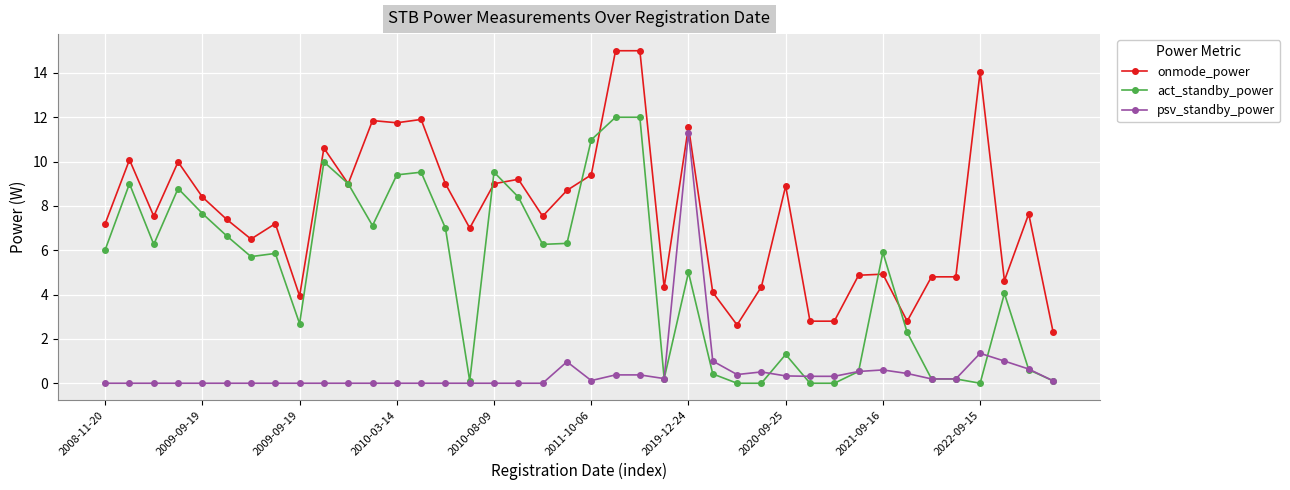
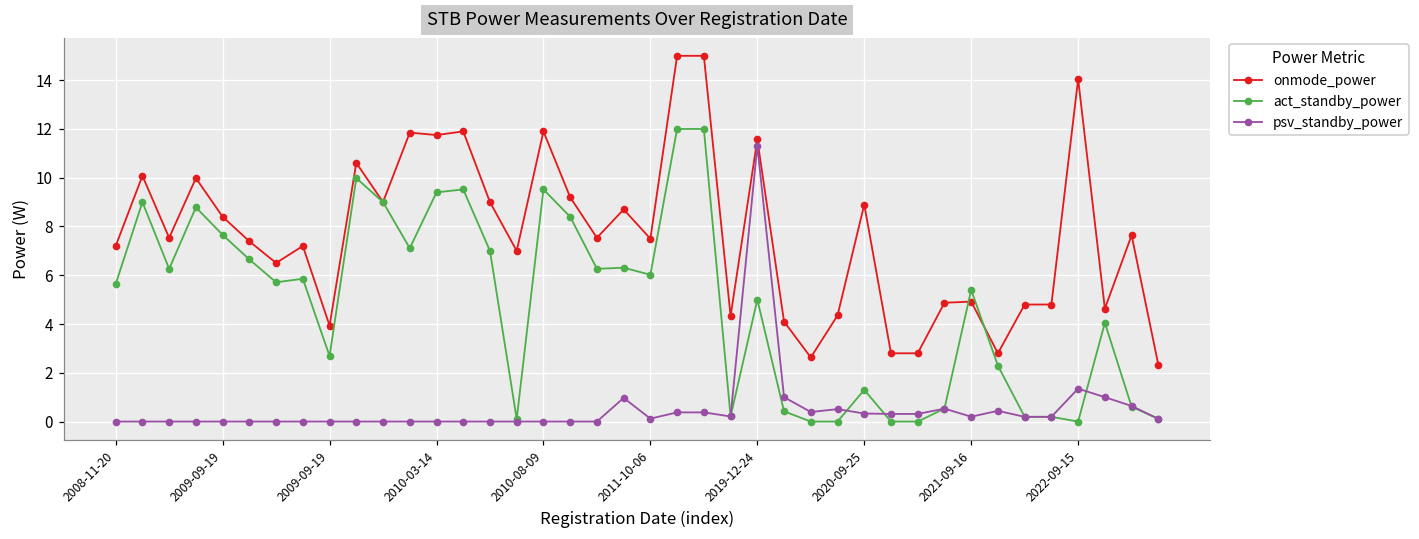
act_standby_power, 2008-11-20: 6.0 -> 5.6
onmode_power, 2010-08-09: 9.0 -> 11.9
onmode_power, 2011-10-06: 9.4 -> 7.5
act_standby_power, 2011-10-06: 11.0 -> 6.0
act_standby_power, 2021-09-16: 5.9 -> 5.4
psv_standby_power, 2021-09-16: 0.6 -> 0.2
